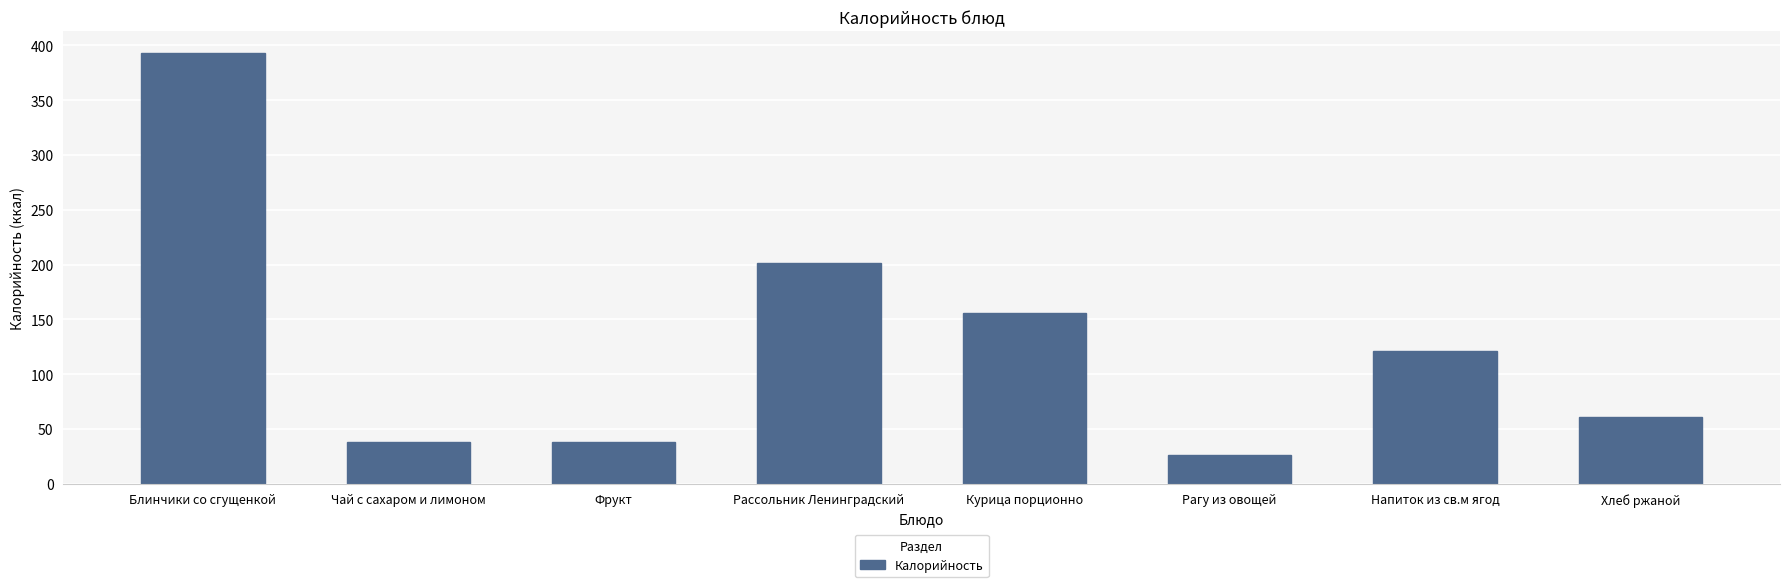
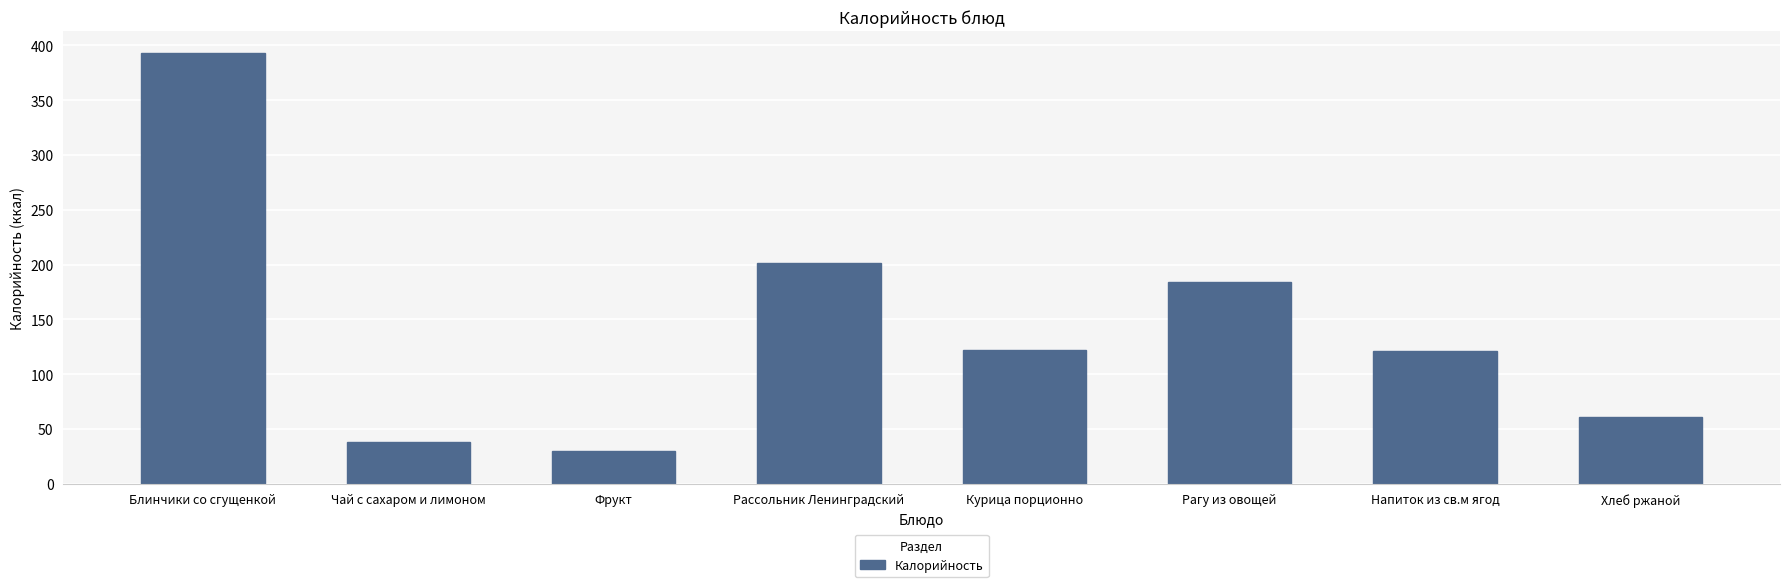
Фрукт: 38 -> 30
Курица порционно: 156 -> 122
Рагу из овощей: 26 -> 184
